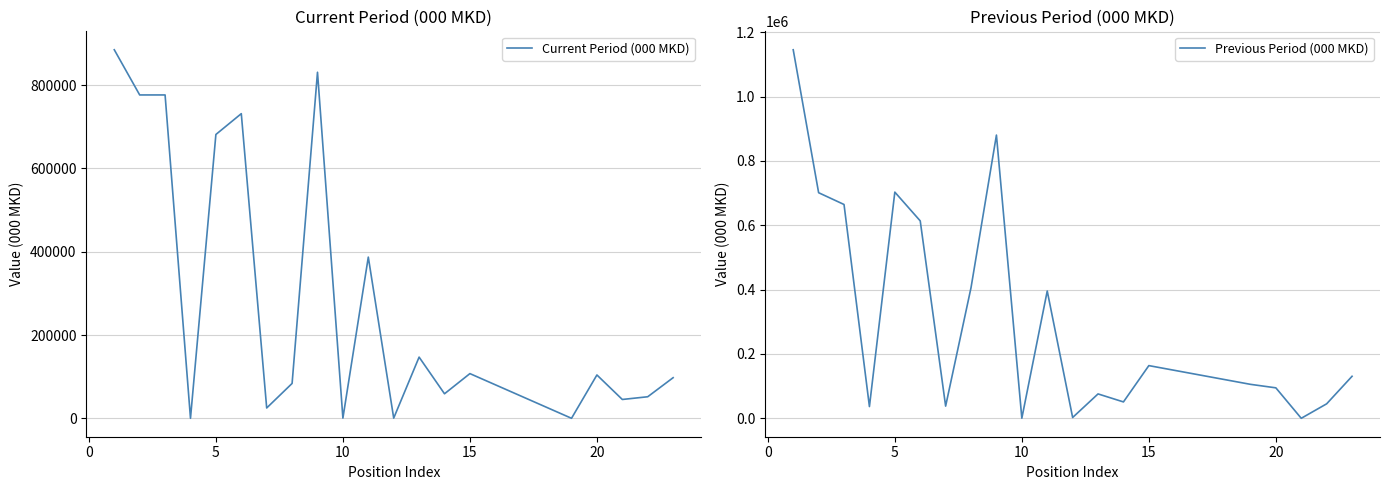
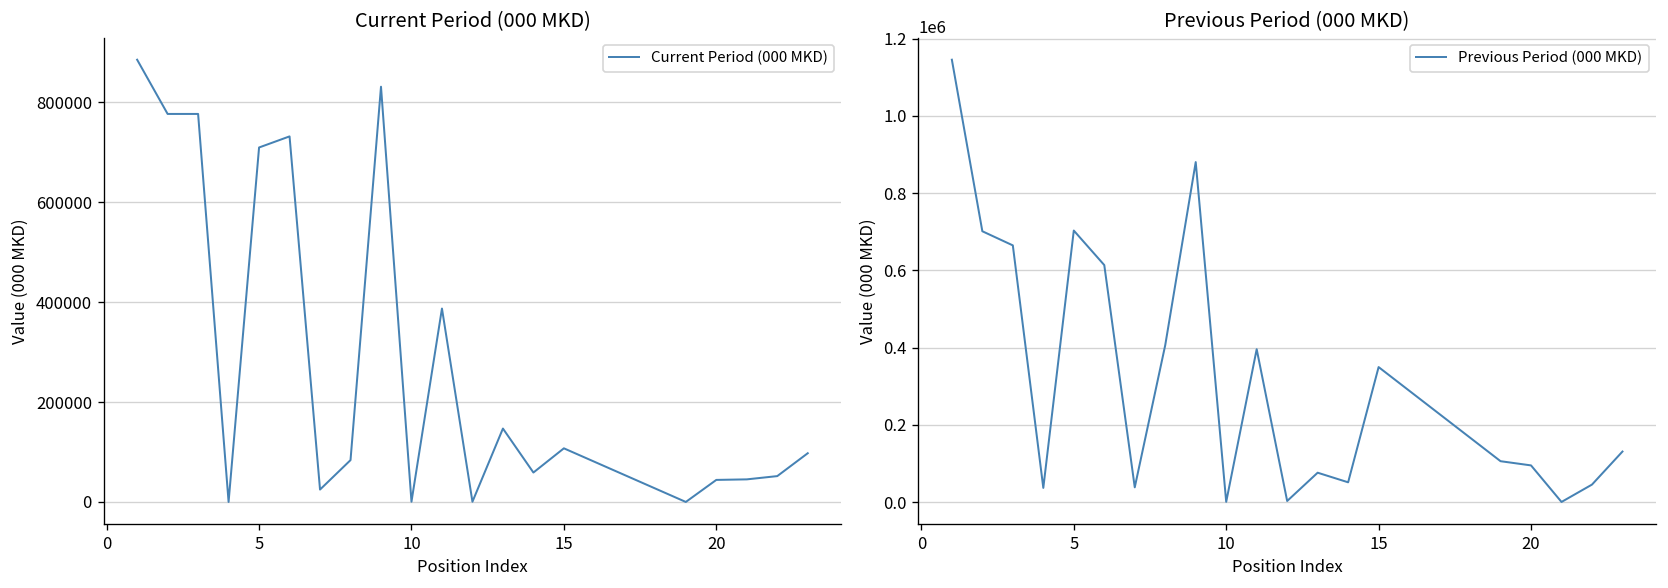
Current Period (000 MKD), 5: 680000 -> 710000
Current Period (000 MKD), 20: 100000 -> 40000
Previous Period (000 MKD), 15: 160000 -> 350000
